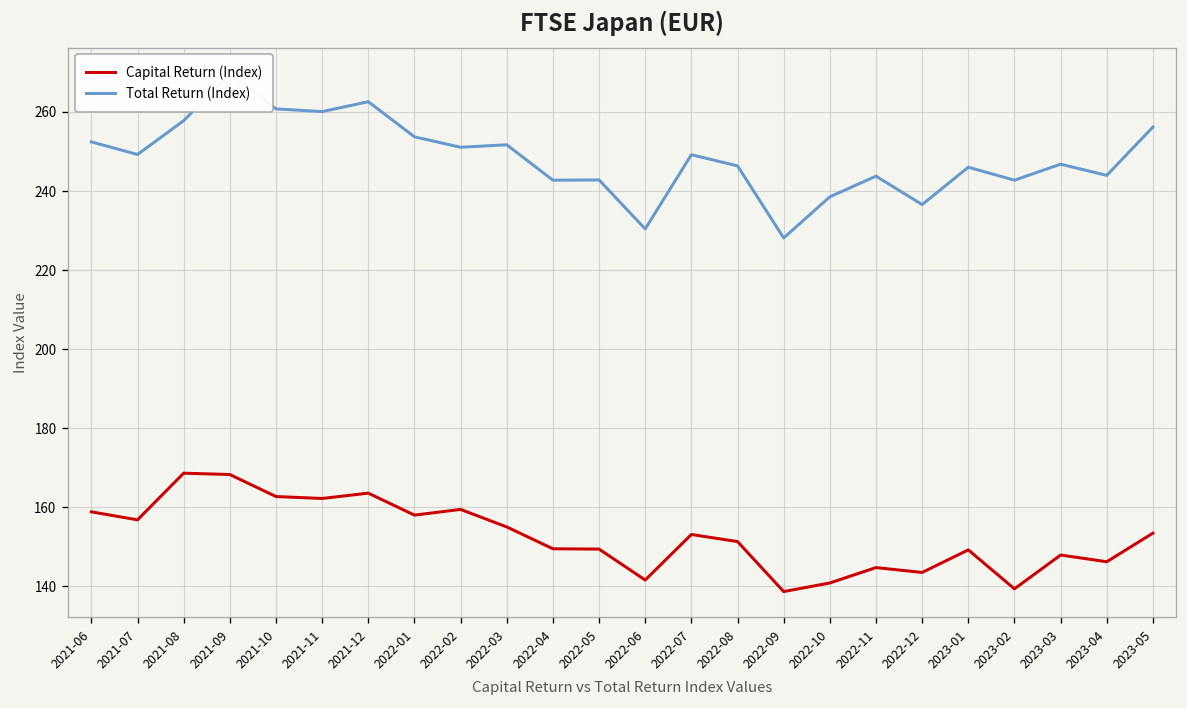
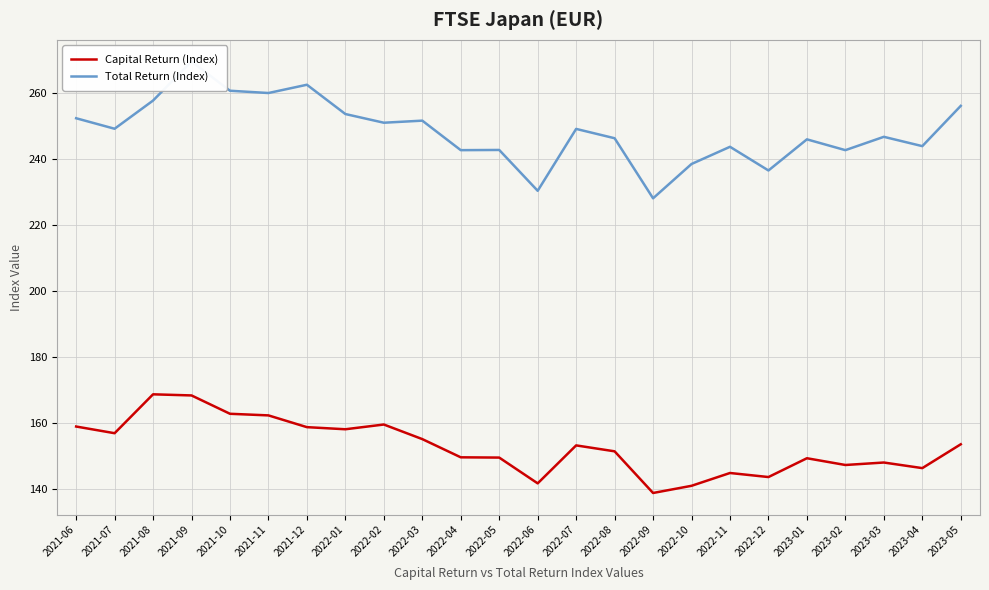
Capital Return (Index), 2021-12: 164 -> 159
Capital Return (Index), 2023-02: 139 -> 147
